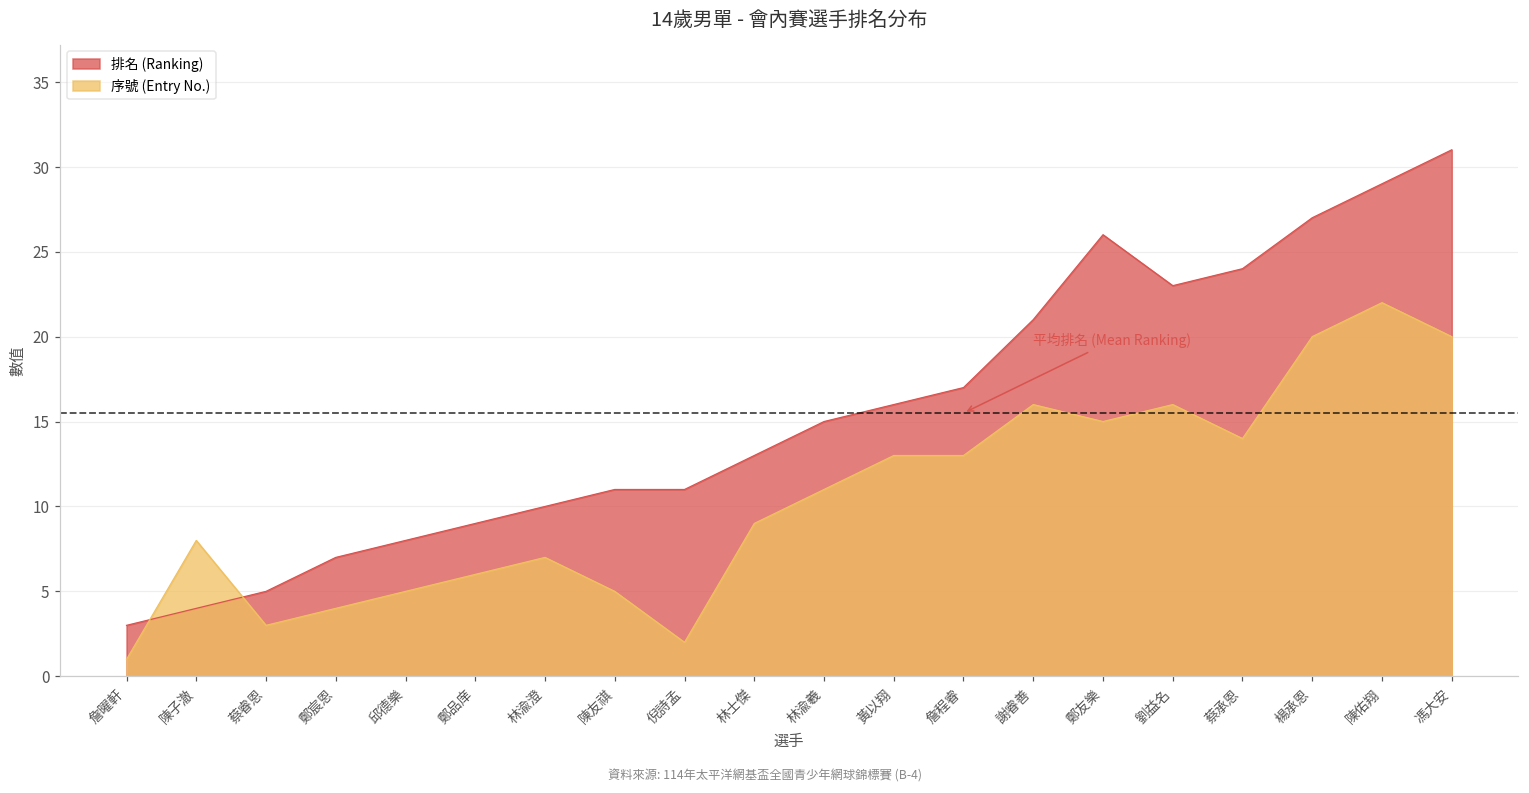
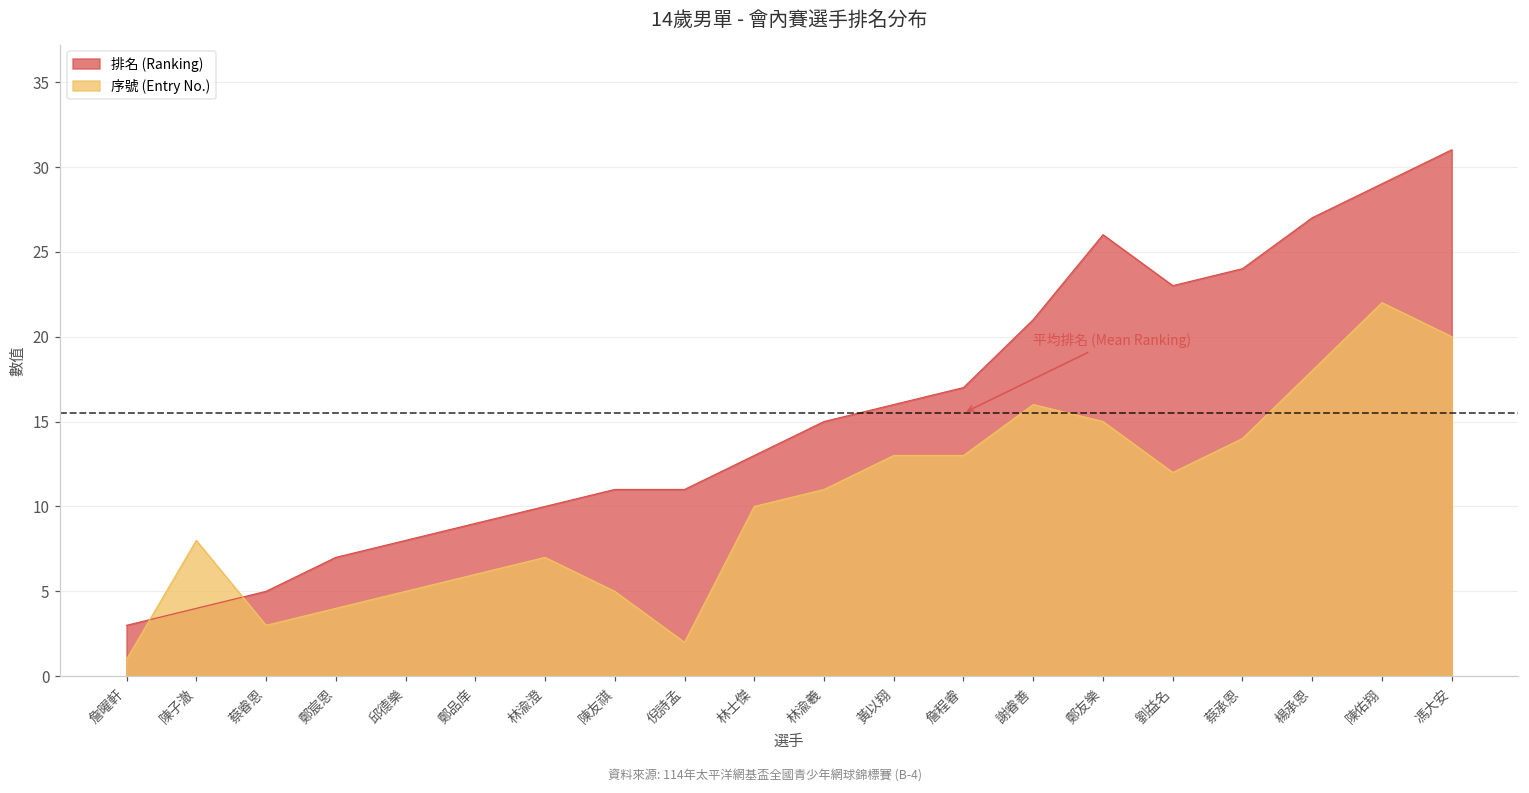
序號 (Entry No.), 林士傑: 9 -> 10
序號 (Entry No.), 劉益名: 16 -> 12
序號 (Entry No.), 楊承恩: 20 -> 18
